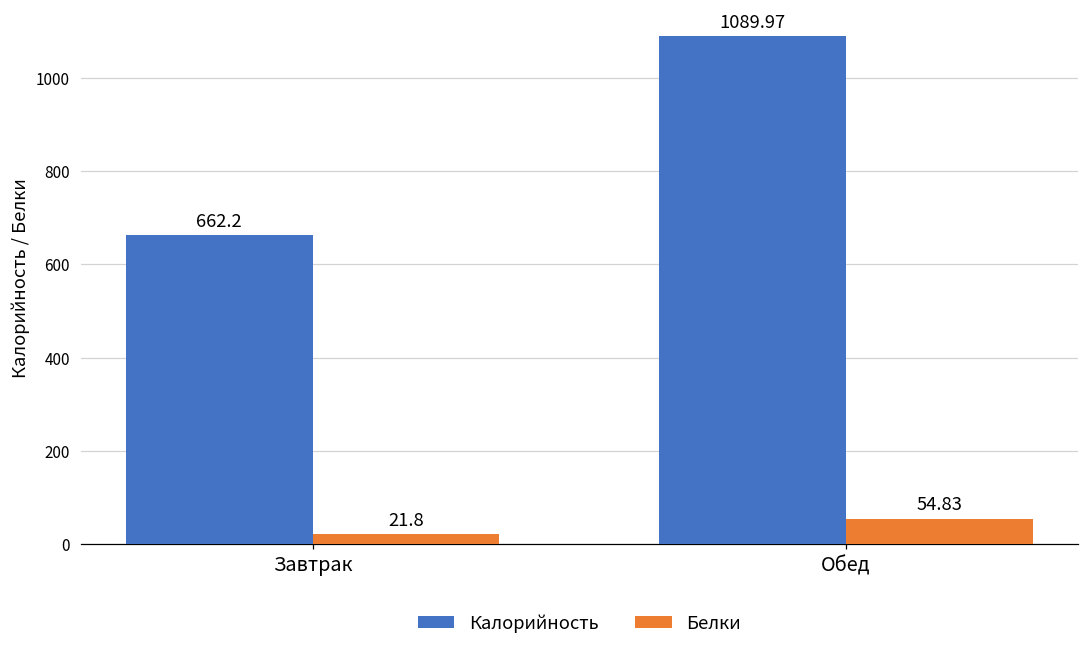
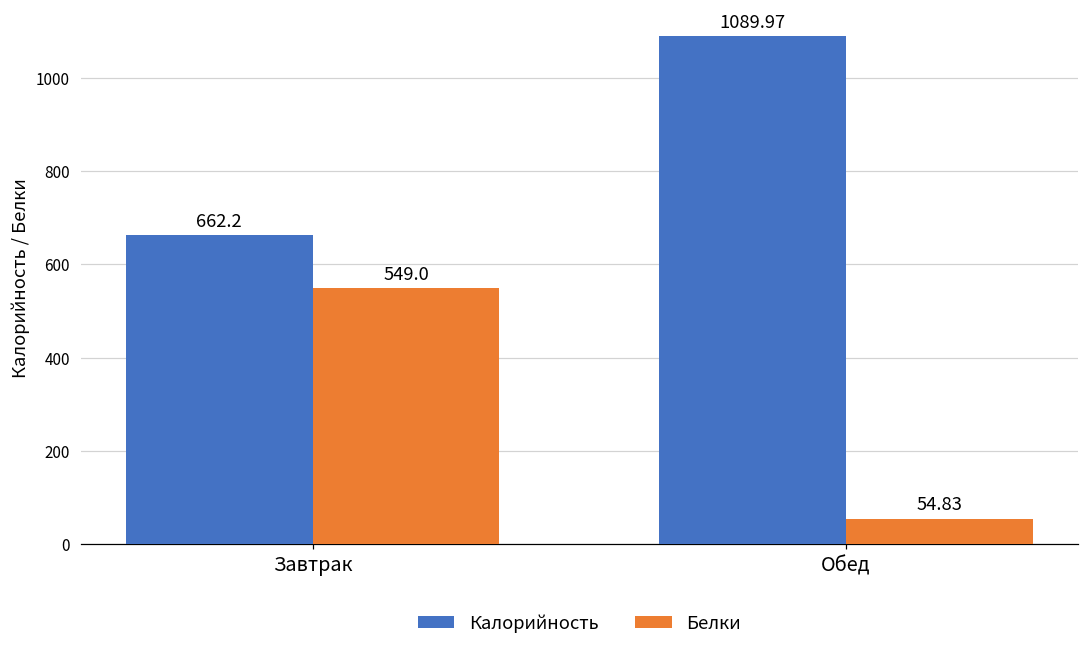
Белки, Завтрак: 21.8 -> 549.0
